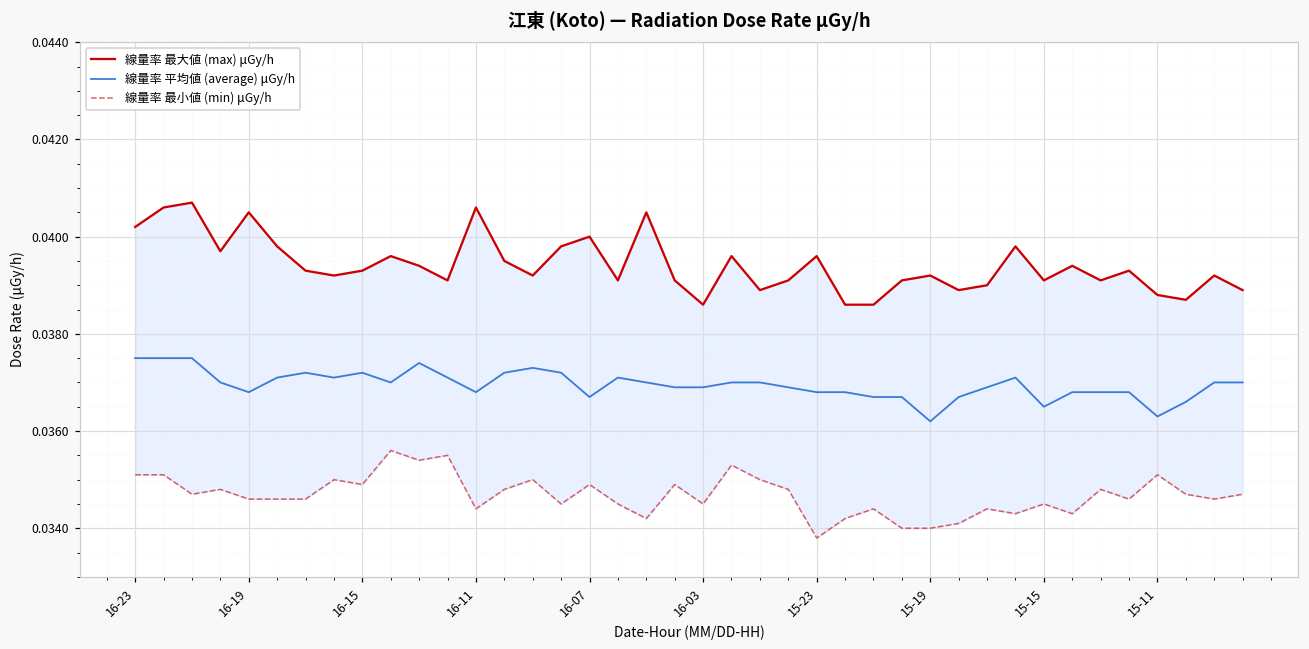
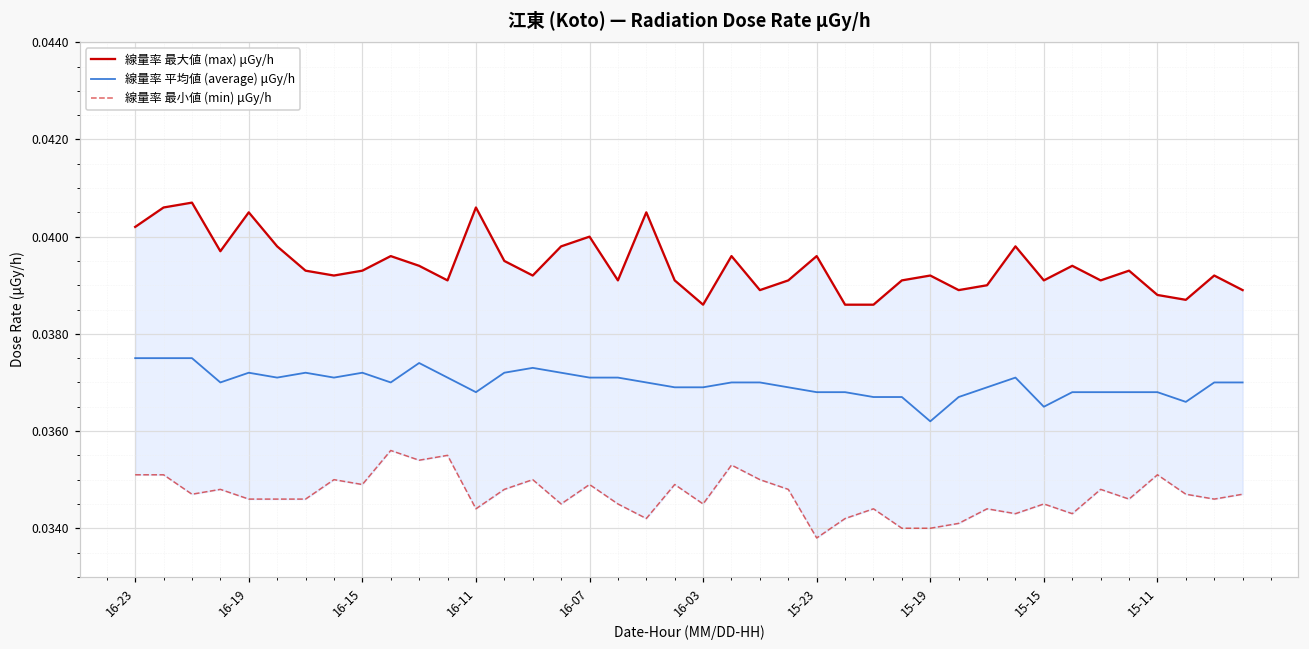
線量率 平均値 (average) μGy/h, 16-19: 0.0368 -> 0.0372
線量率 平均値 (average) μGy/h, 16-07: 0.0367 -> 0.0371
線量率 平均値 (average) μGy/h, 15-11: 0.0363 -> 0.0368
